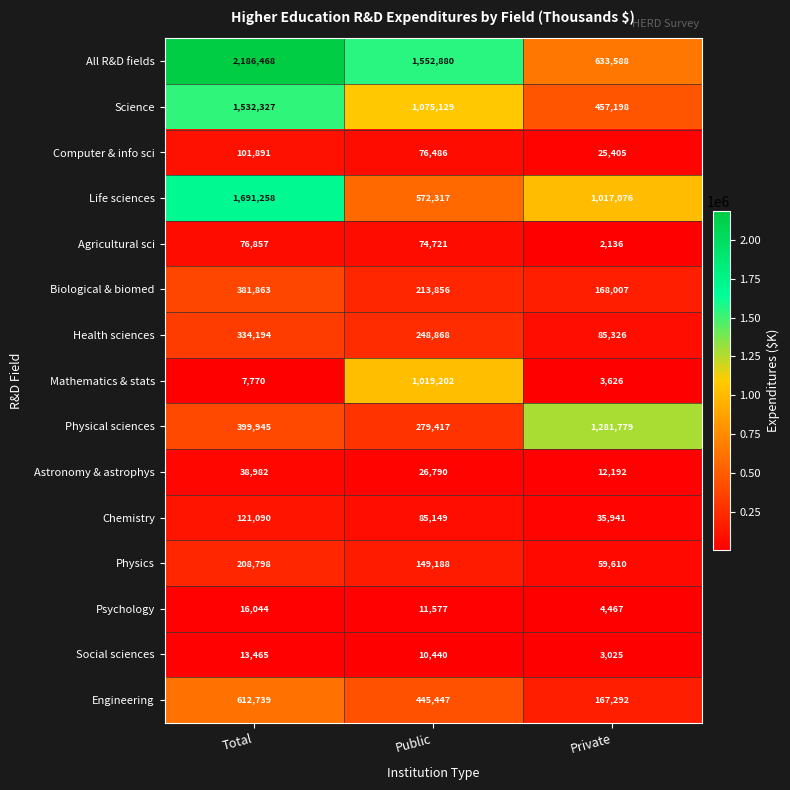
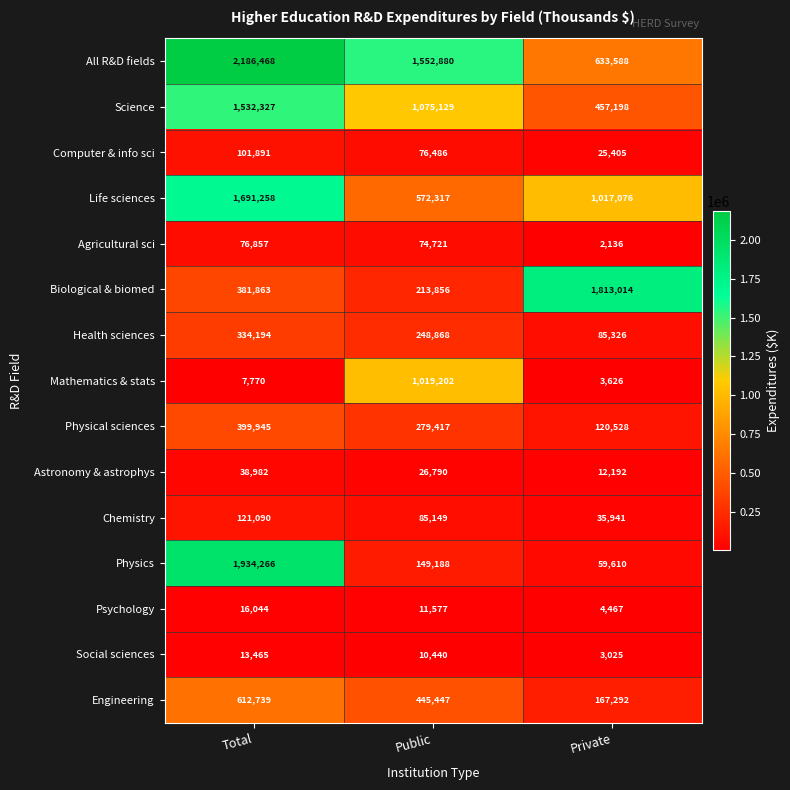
Biological & biomed, Private: 168,007 -> 1,813,014
Physical sciences, Private: 1,281,779 -> 120,528
Physics, Total: 208,798 -> 1,934,266
